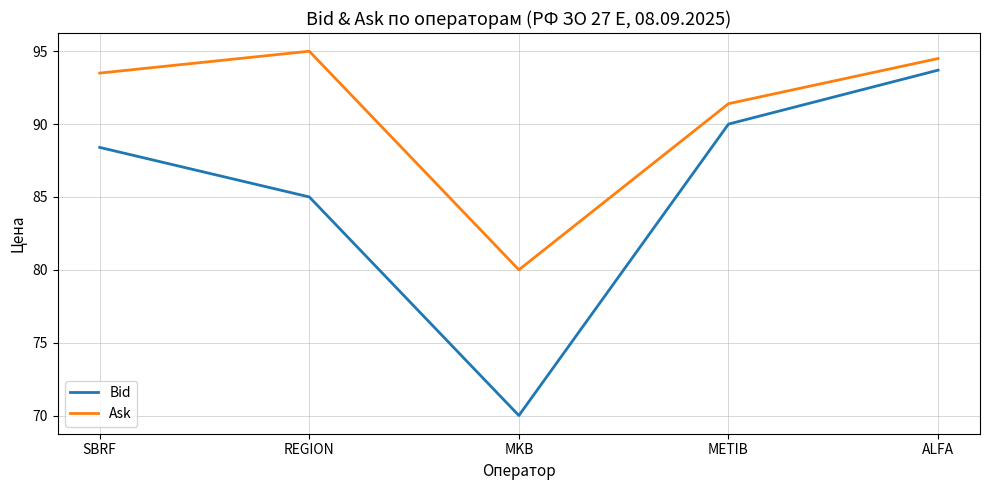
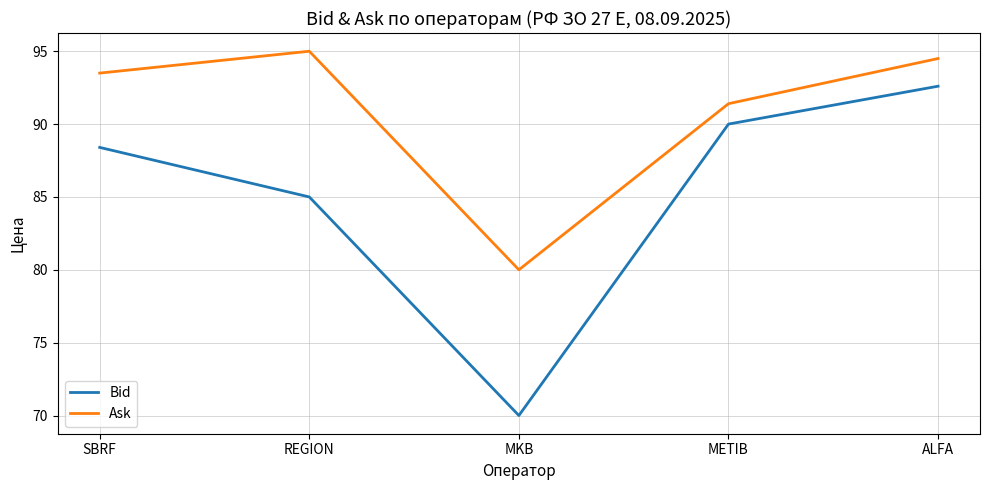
Bid, ALFA: 93.7 -> 92.6
